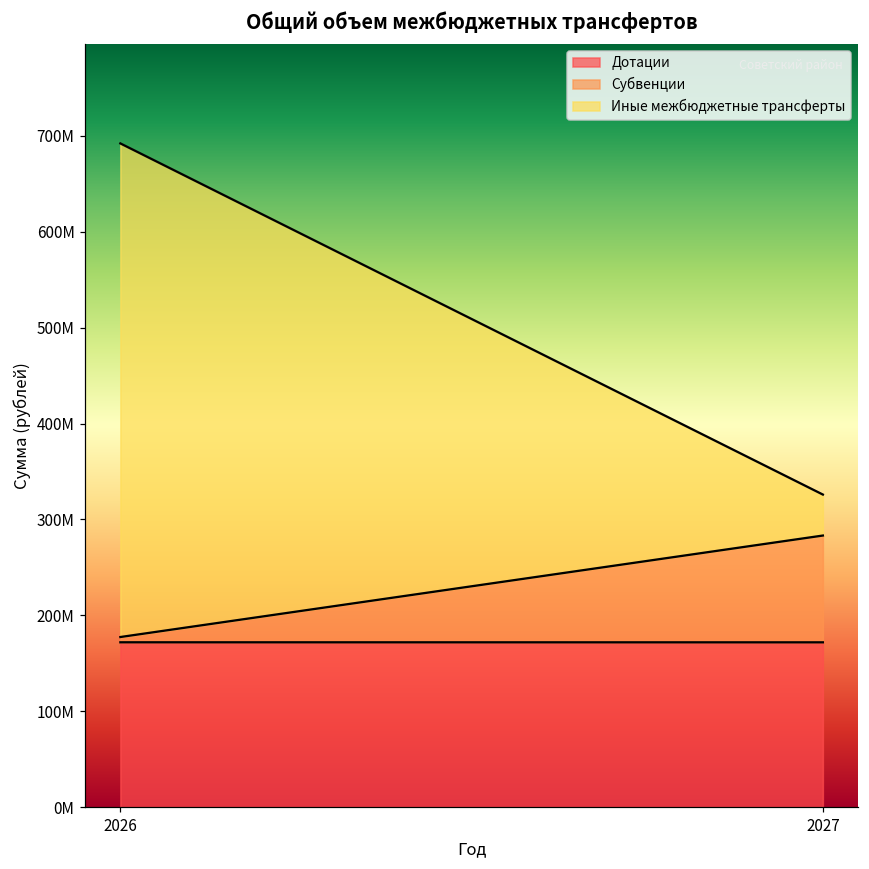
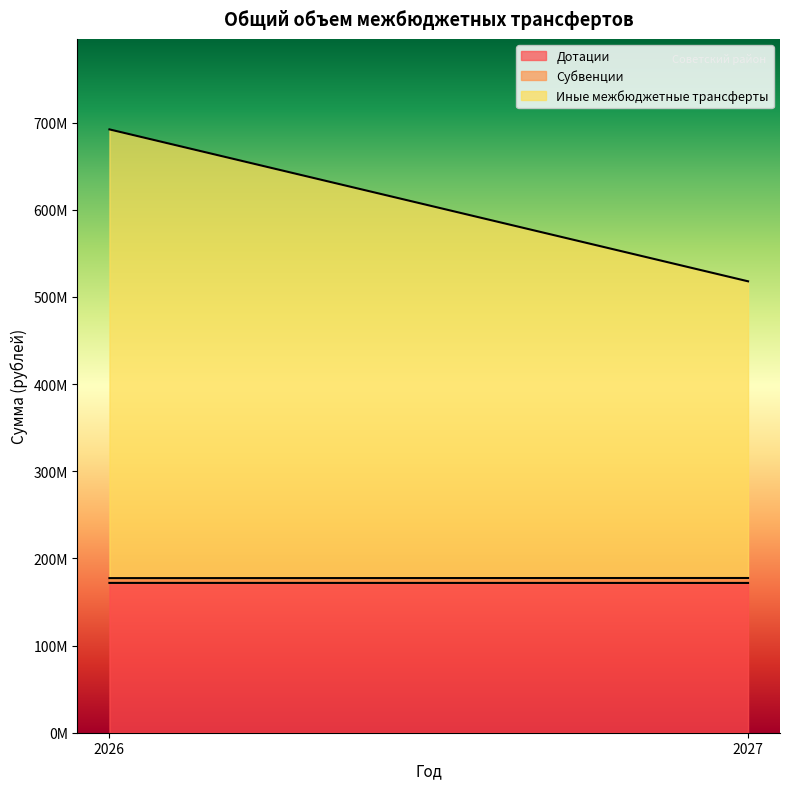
Субвенции, 2027: 110000000 -> 10000000
Иные межбюджетные трансферты, 2027: 40000000 -> 340000000
